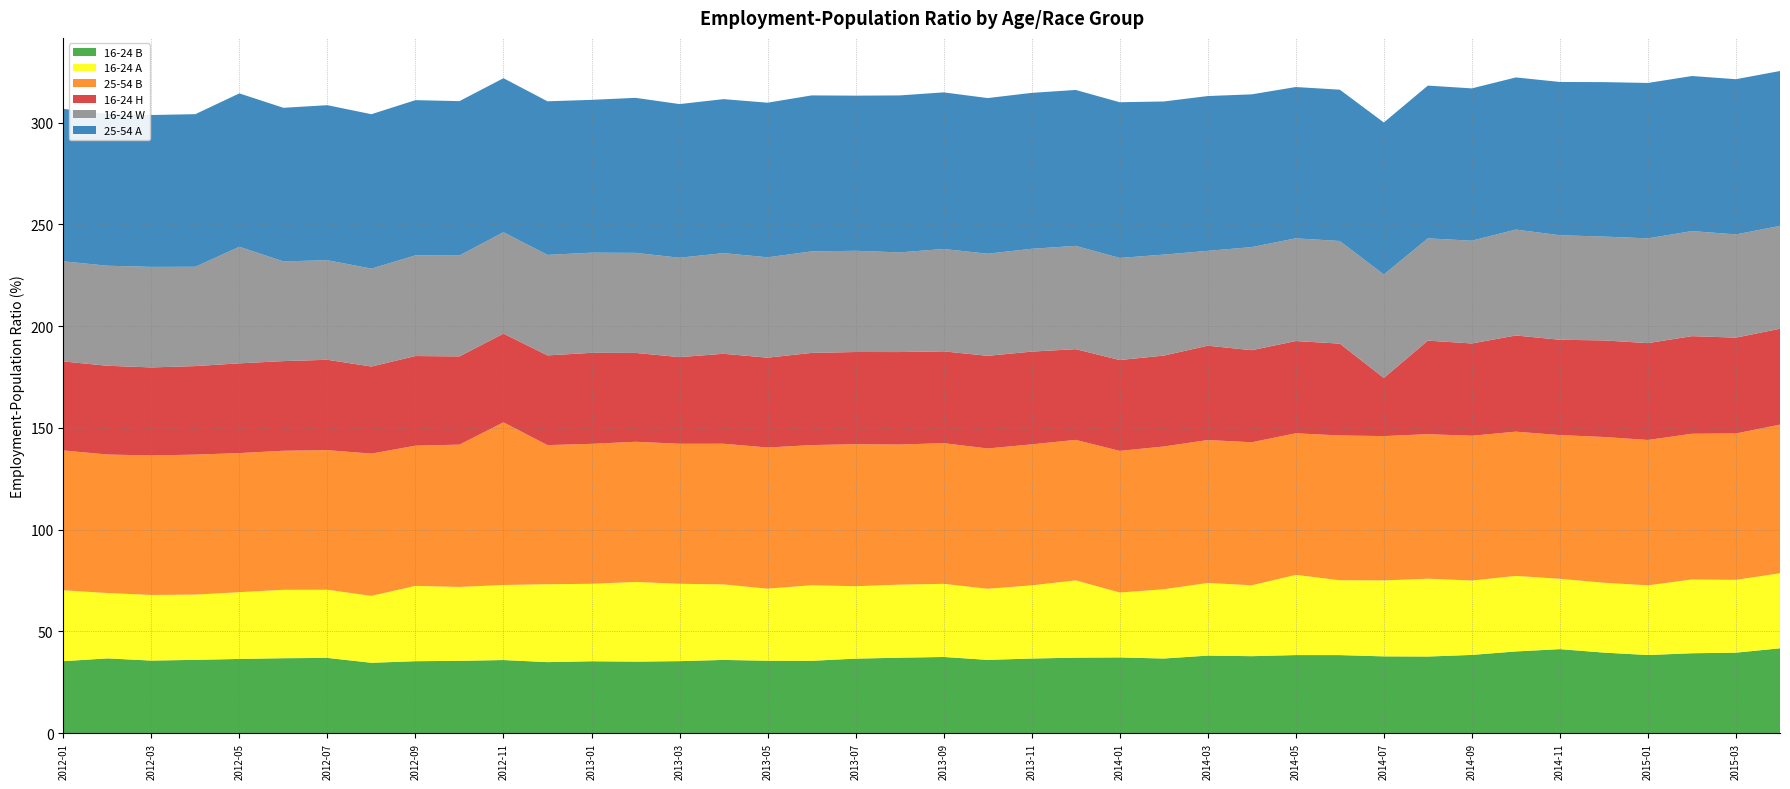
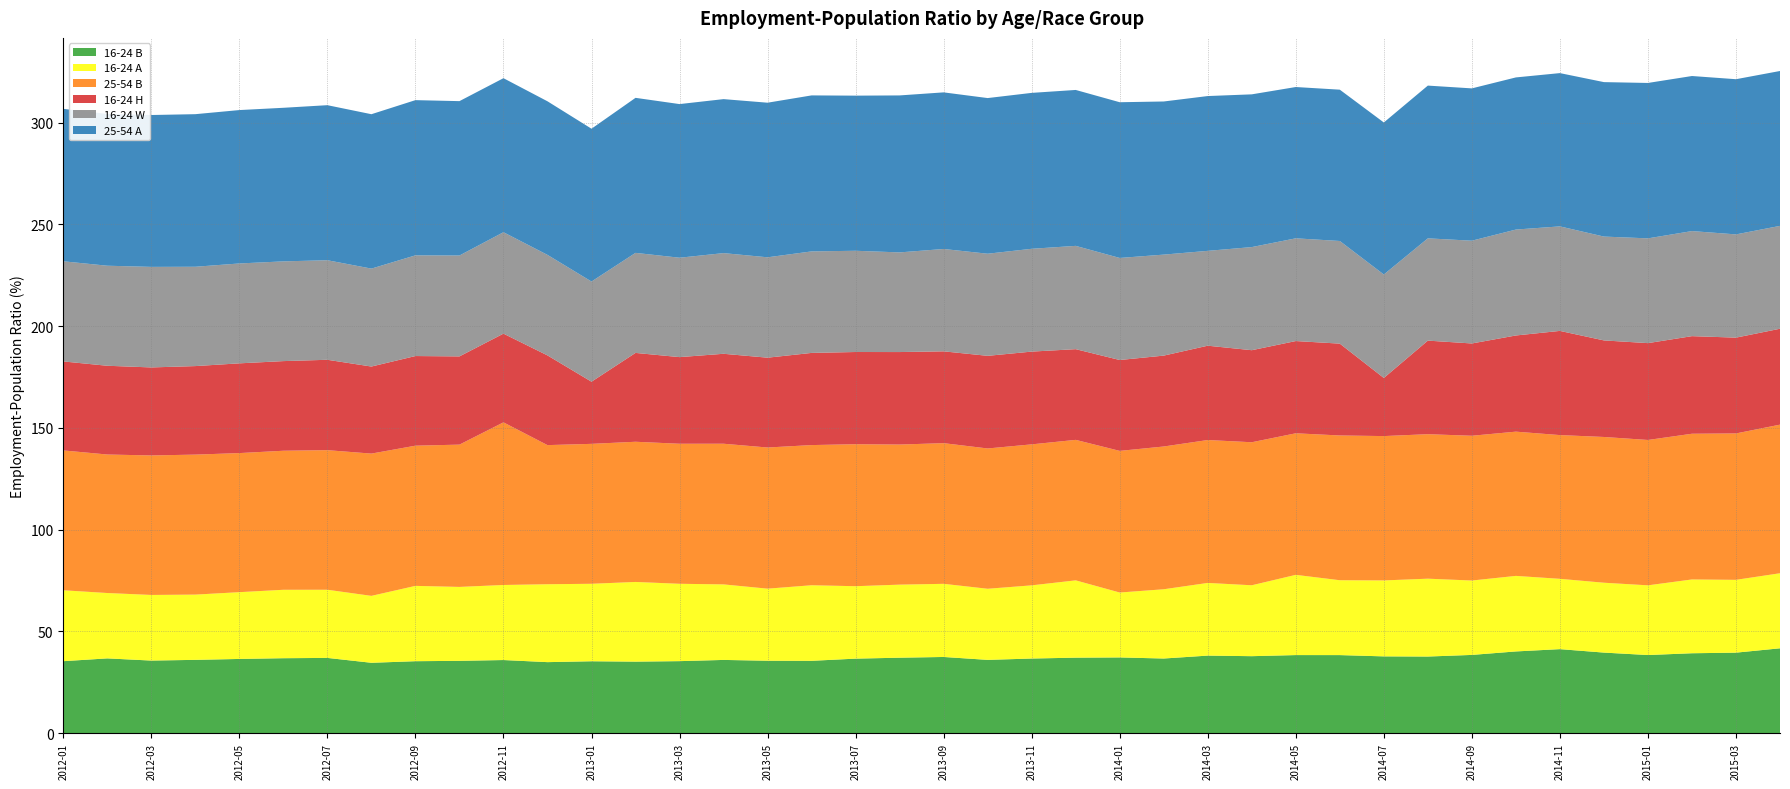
16-24 W, 2012-05: 57 -> 49
16-24 H, 2013-01: 45 -> 31
16-24 H, 2014-11: 47 -> 51
